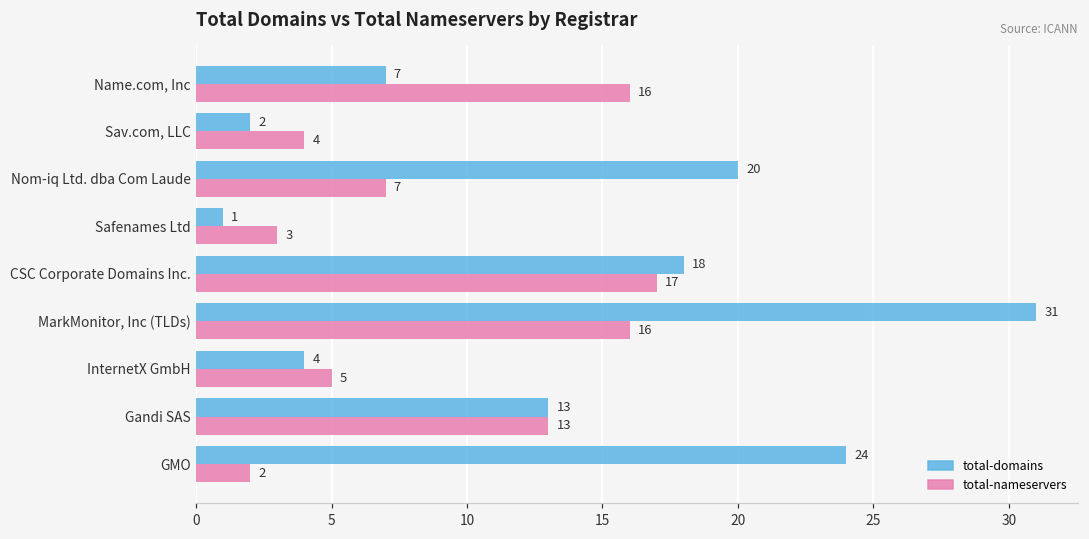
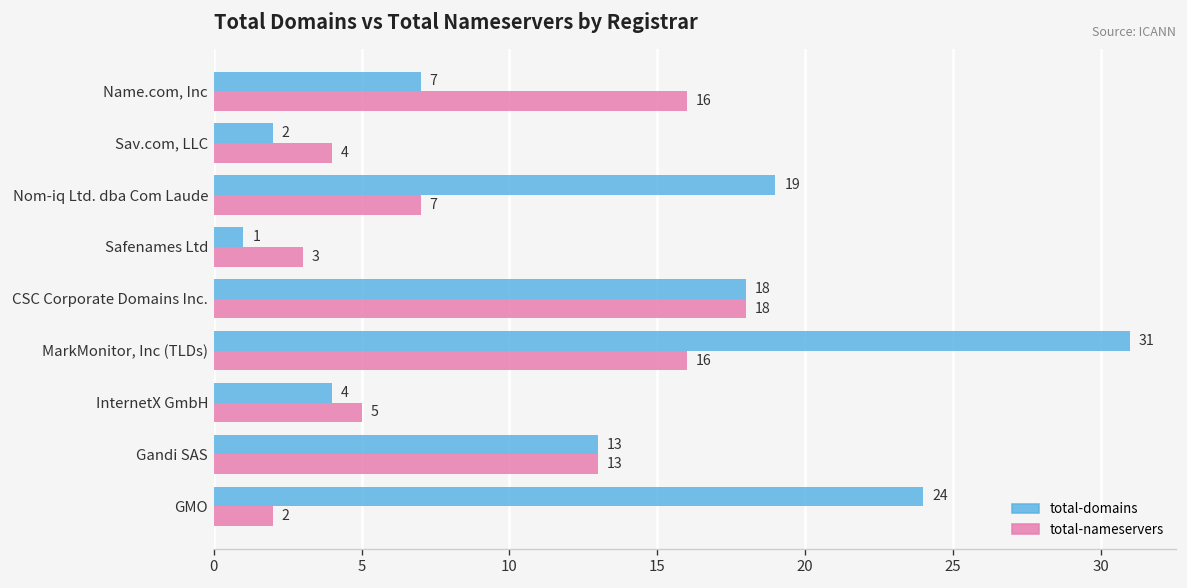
total-domains, Nom-iq Ltd. dba Com Laude: 20 -> 19
total-nameservers, CSC Corporate Domains Inc.: 17 -> 18
